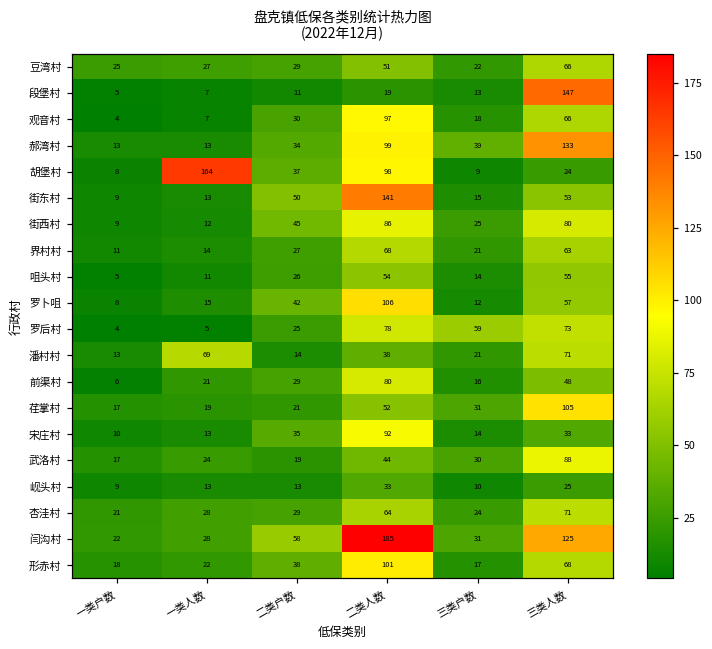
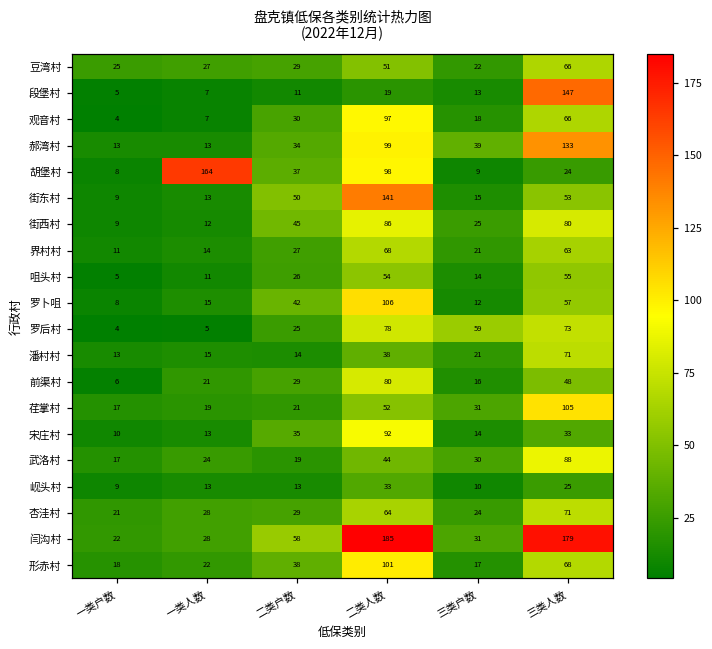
潘村村, 一类人数: 69 -> 15
闫沟村, 三类人数: 125 -> 179
